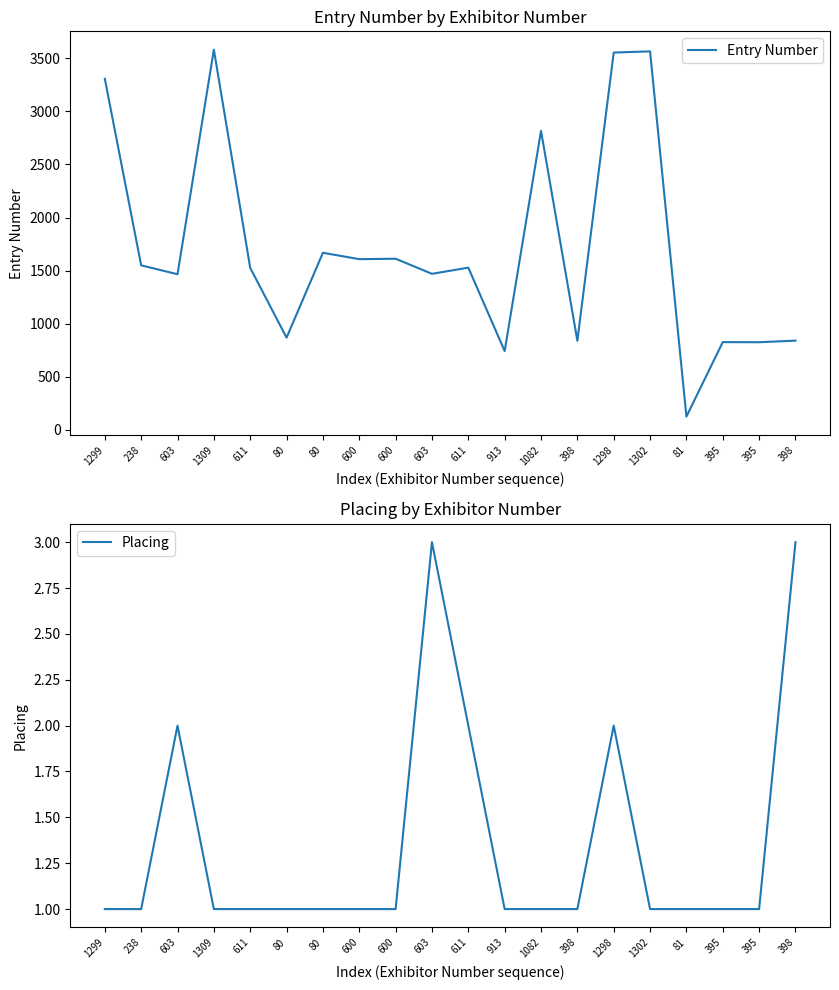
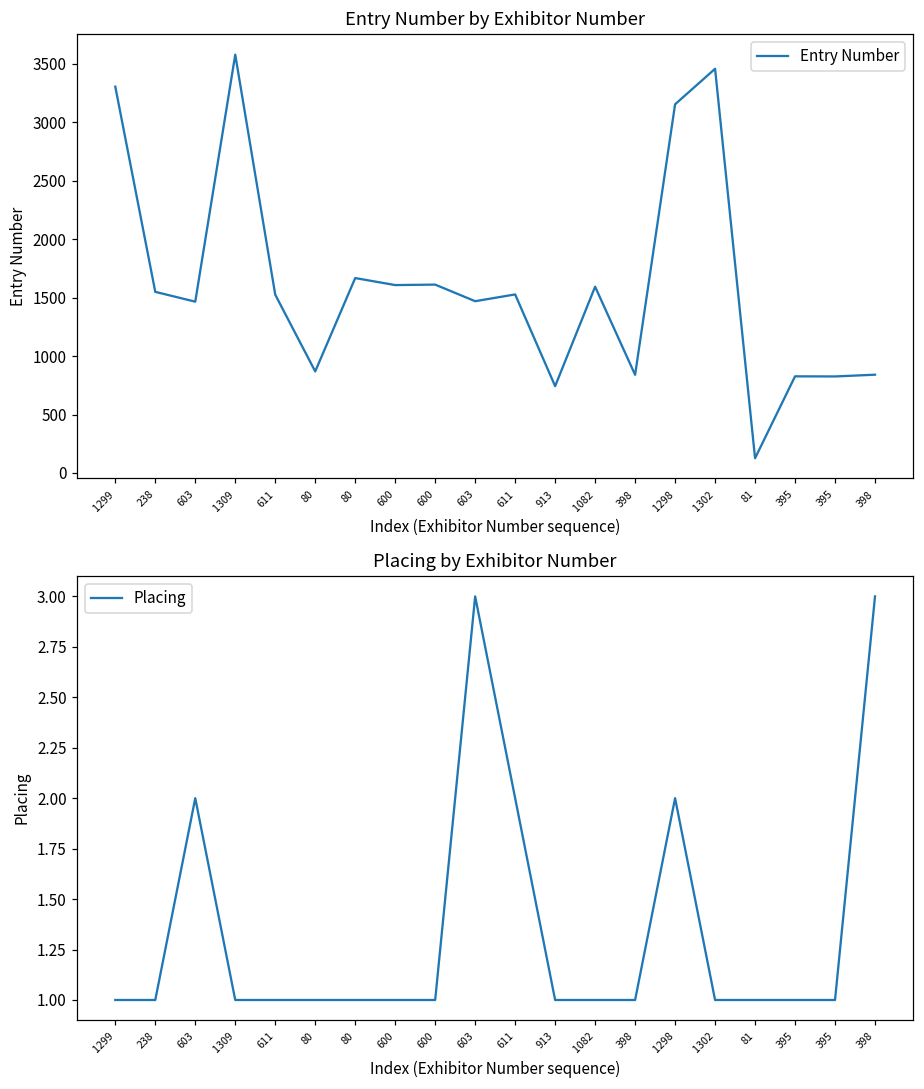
Entry Number by Exhibitor Number, 1082: 2820 -> 1590
Entry Number by Exhibitor Number, 1298: 3550 -> 3160
Entry Number by Exhibitor Number, 1302: 3560 -> 3460
